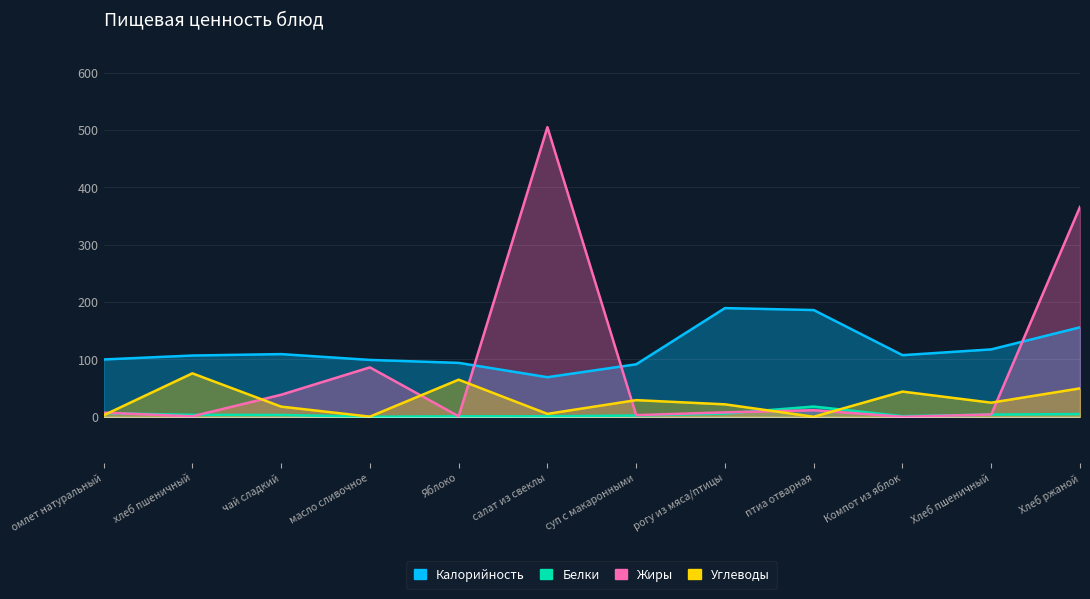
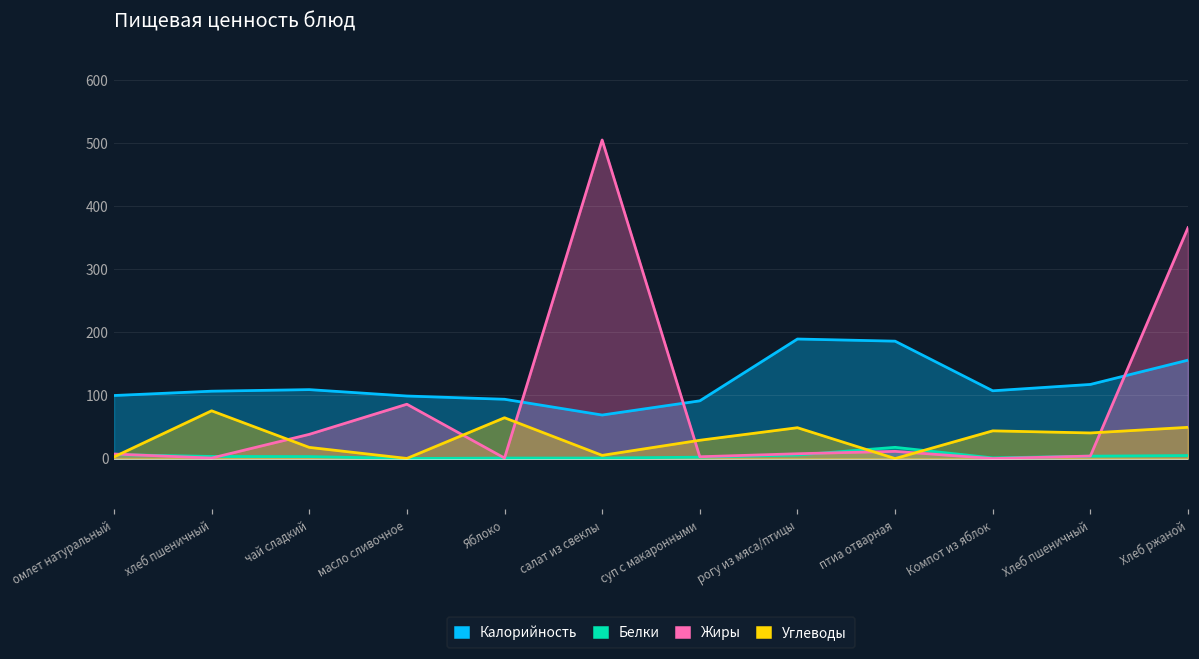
Углеводы, рогу из мяса/птицы: 20 -> 50
Углеводы, Хлеб пшеничный: 20 -> 40
